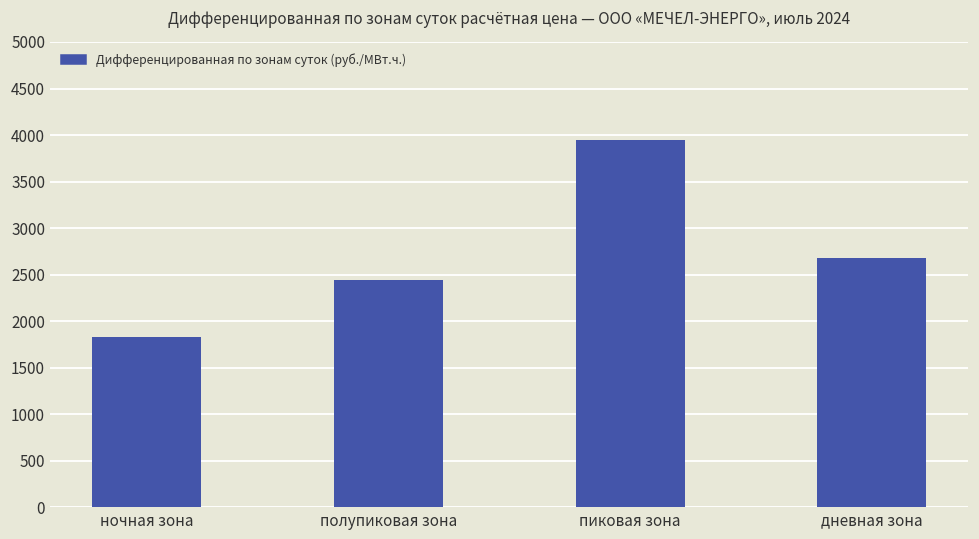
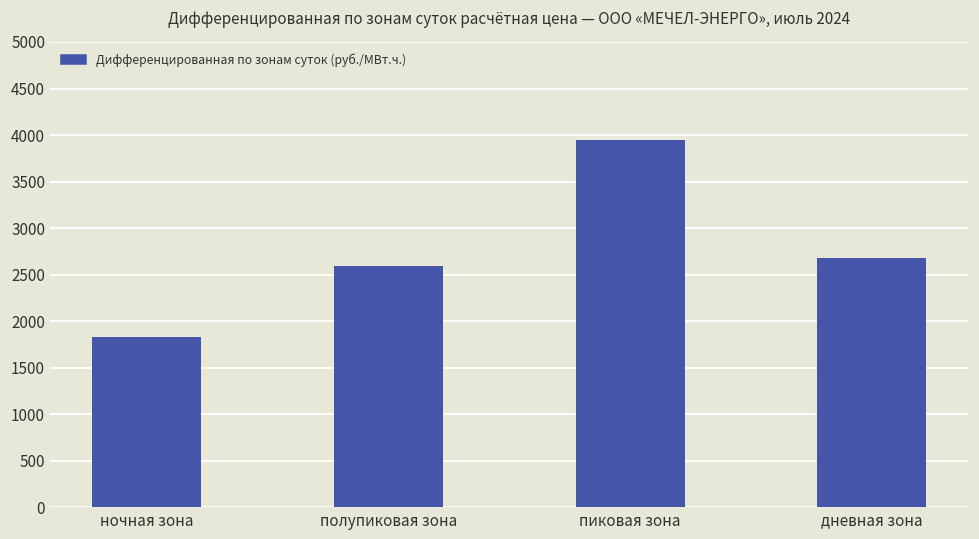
полупиковая зона: 2400 -> 2600
